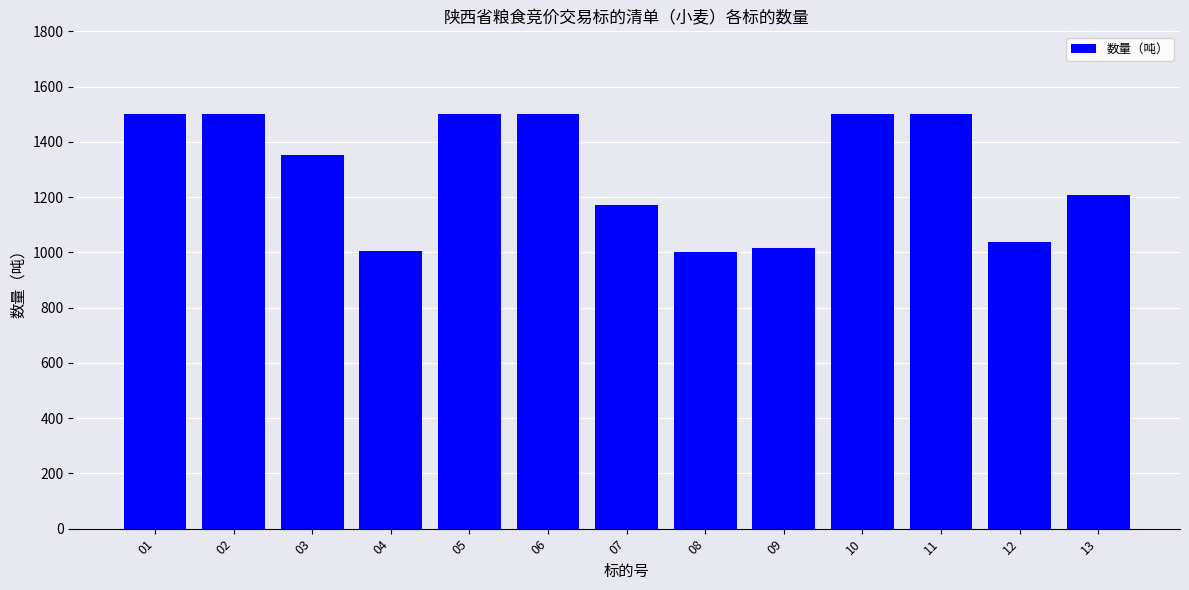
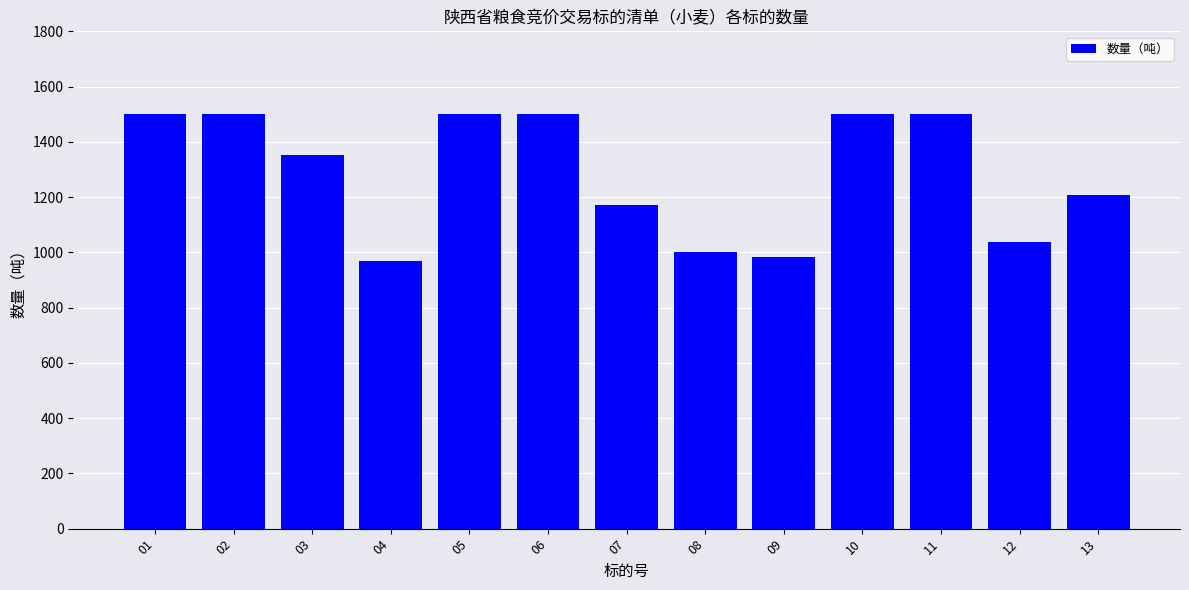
04: 1000 -> 970
09: 1020 -> 980
